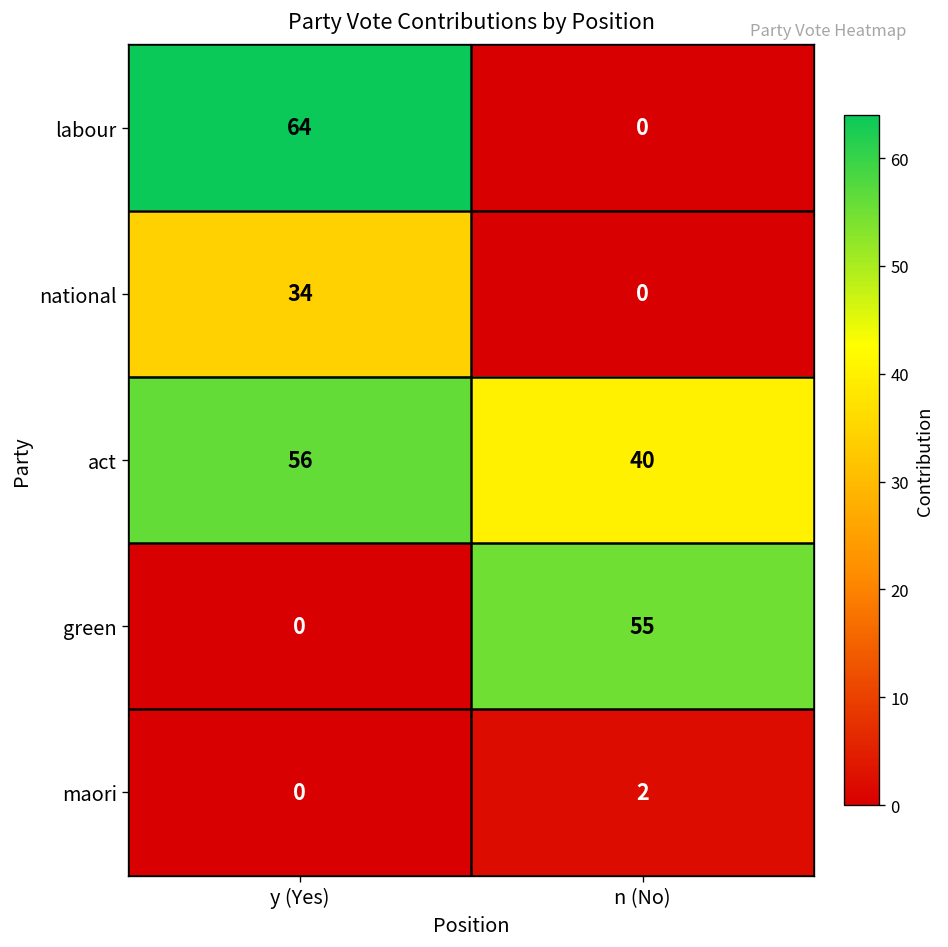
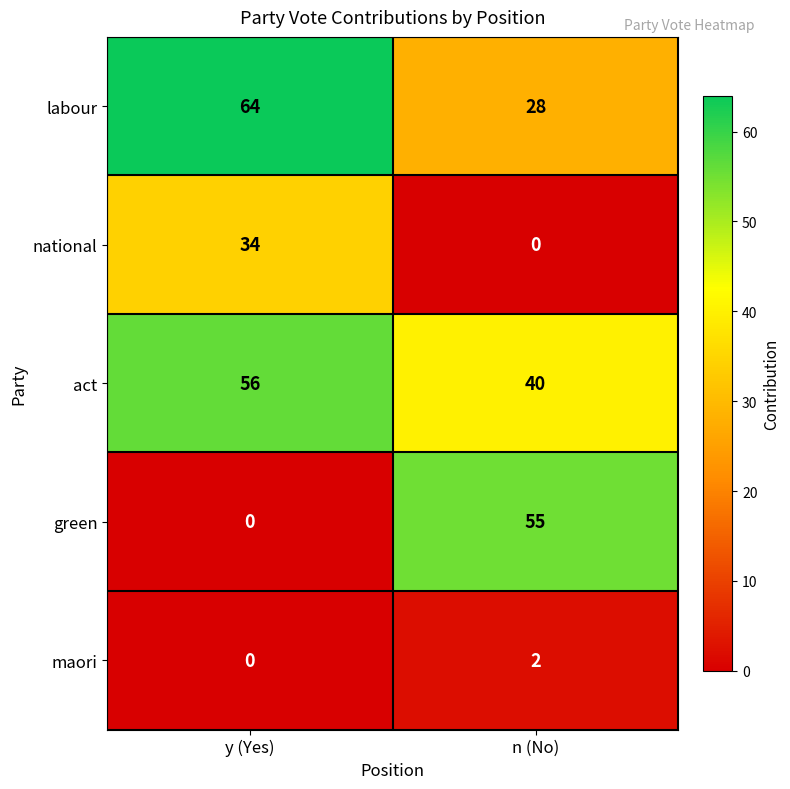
labour, n (No): 0 -> 28
